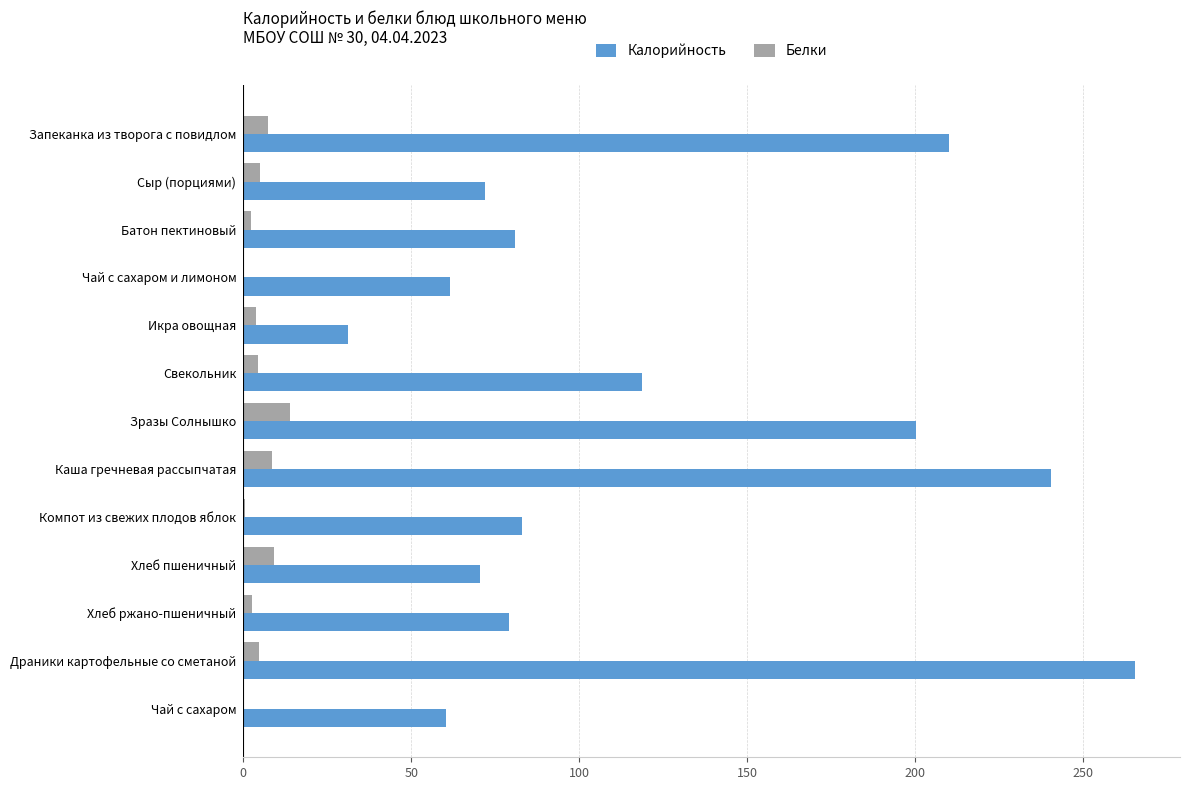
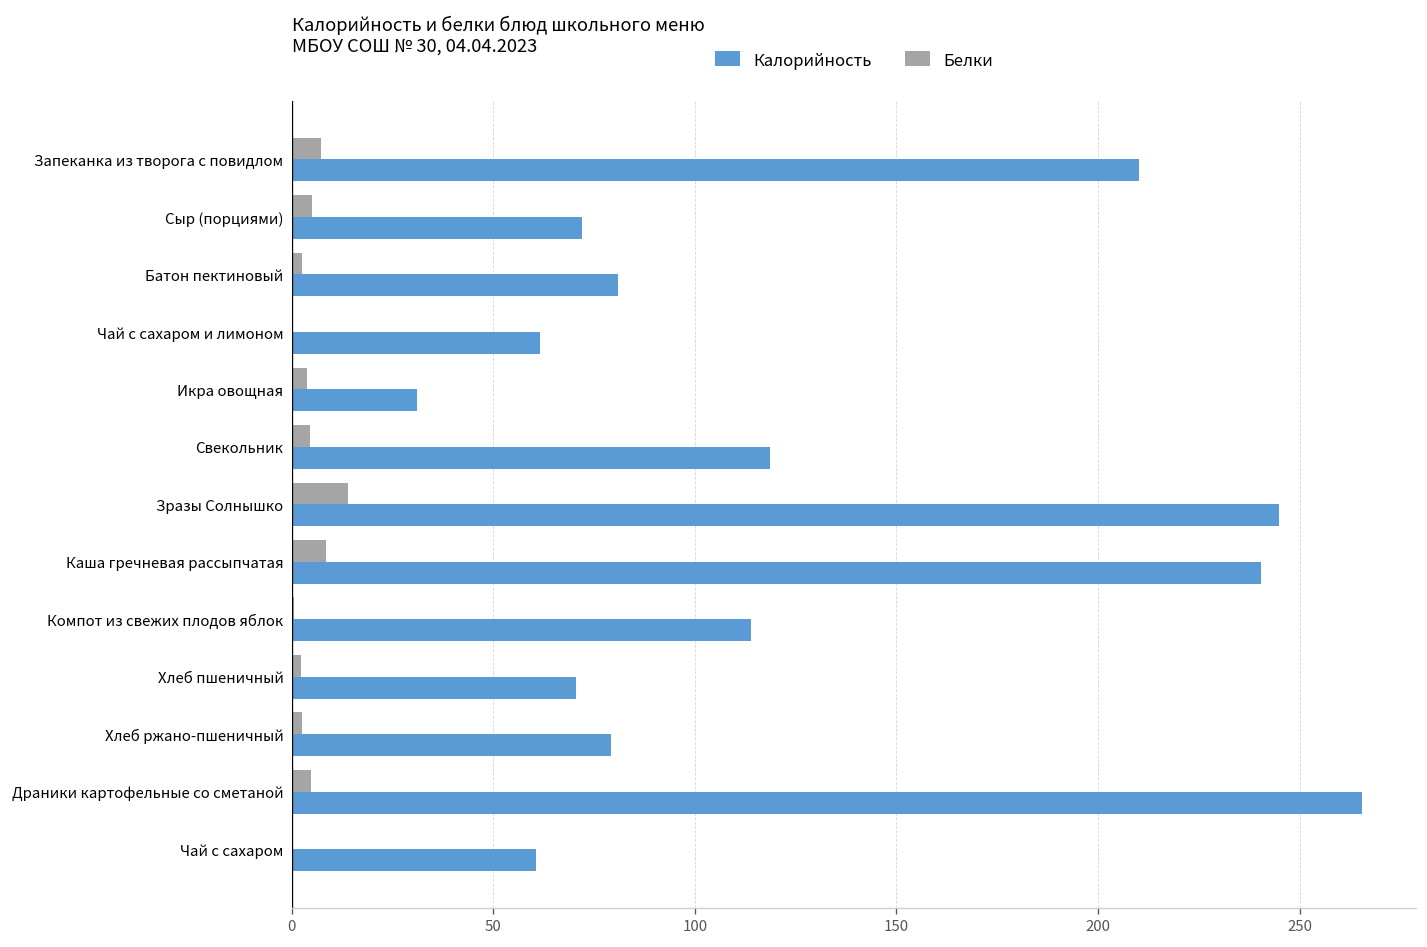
Калорийность, Зразы Солнышко: 200 -> 245
Калорийность, Компот из свежих плодов яблок: 83 -> 114
Белки, Хлеб пшеничный: 9 -> 2
